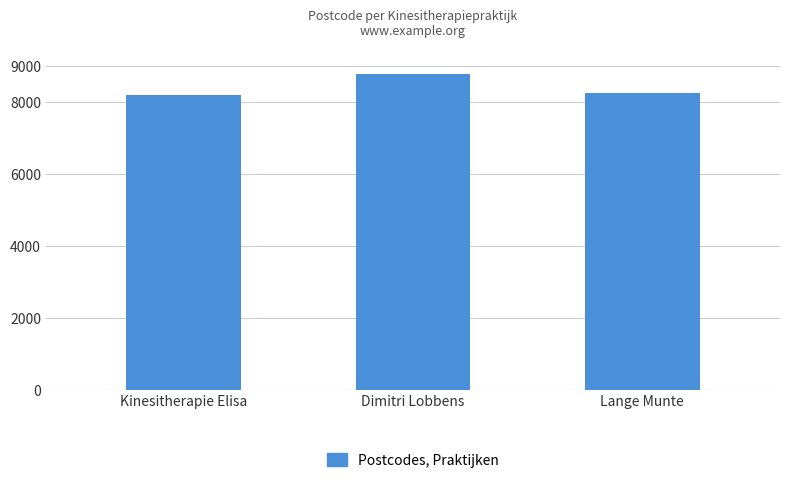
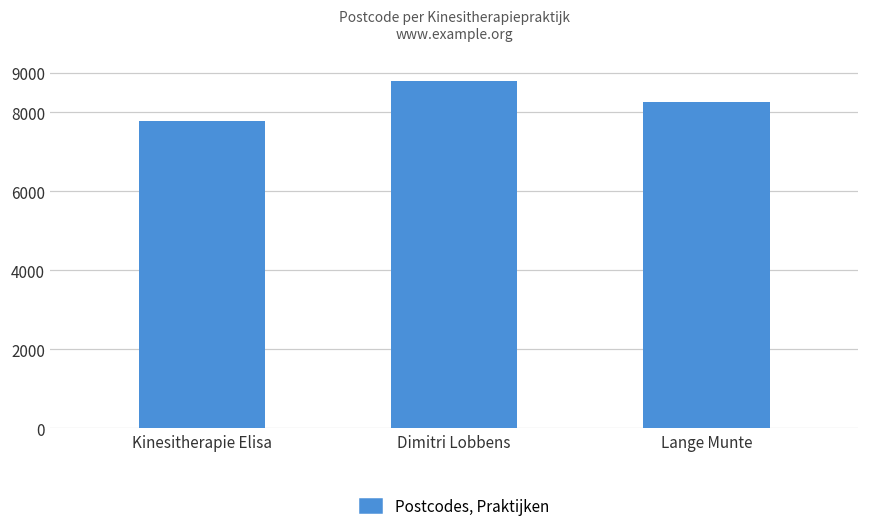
Kinesitherapie Elisa: 8200 -> 7800
